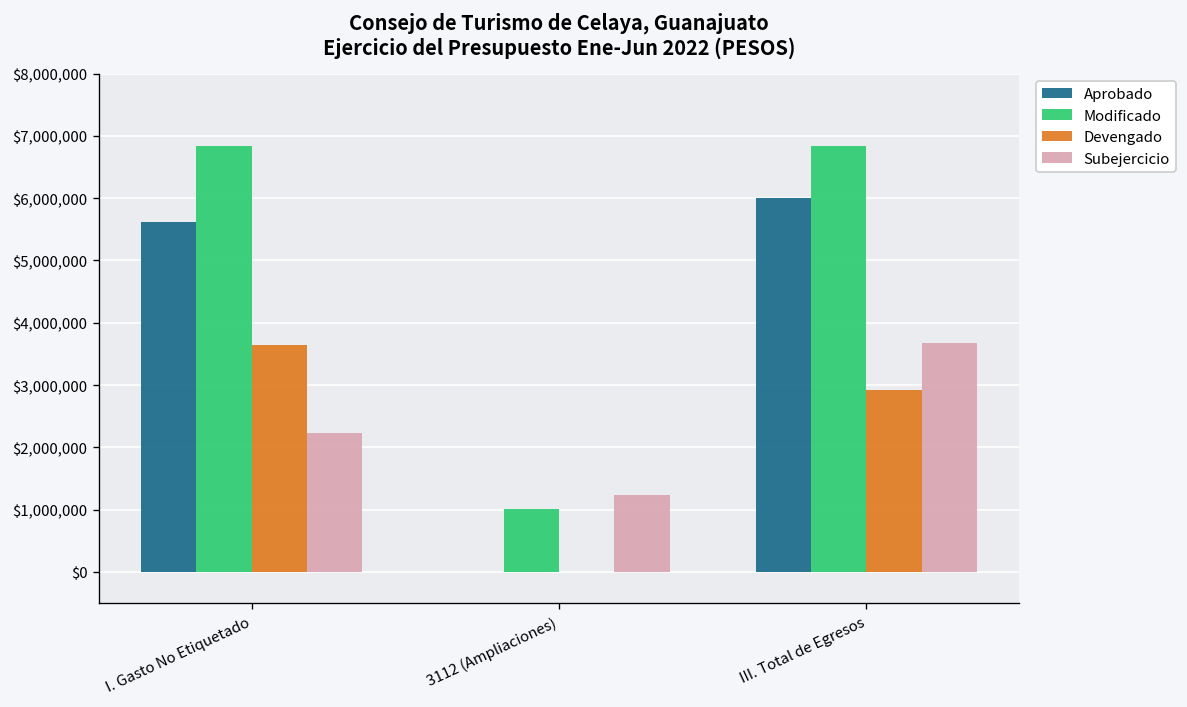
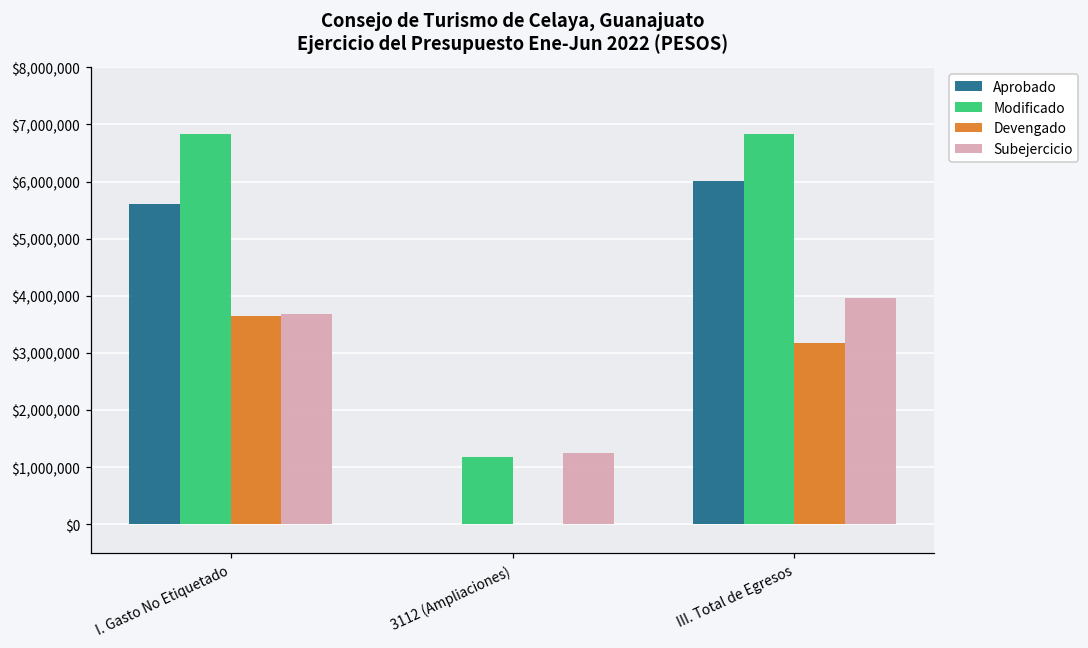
Subejercicio, I. Gasto No Etiquetado: $2,200,000 -> $3,700,000
Modificado, 3112 (Ampliaciones): $1,000,000 -> $1,200,000
Devengado, III. Total de Egresos: $2,900,000 -> $3,200,000
Subejercicio, III. Total de Egresos: $3,700,000 -> $4,000,000
